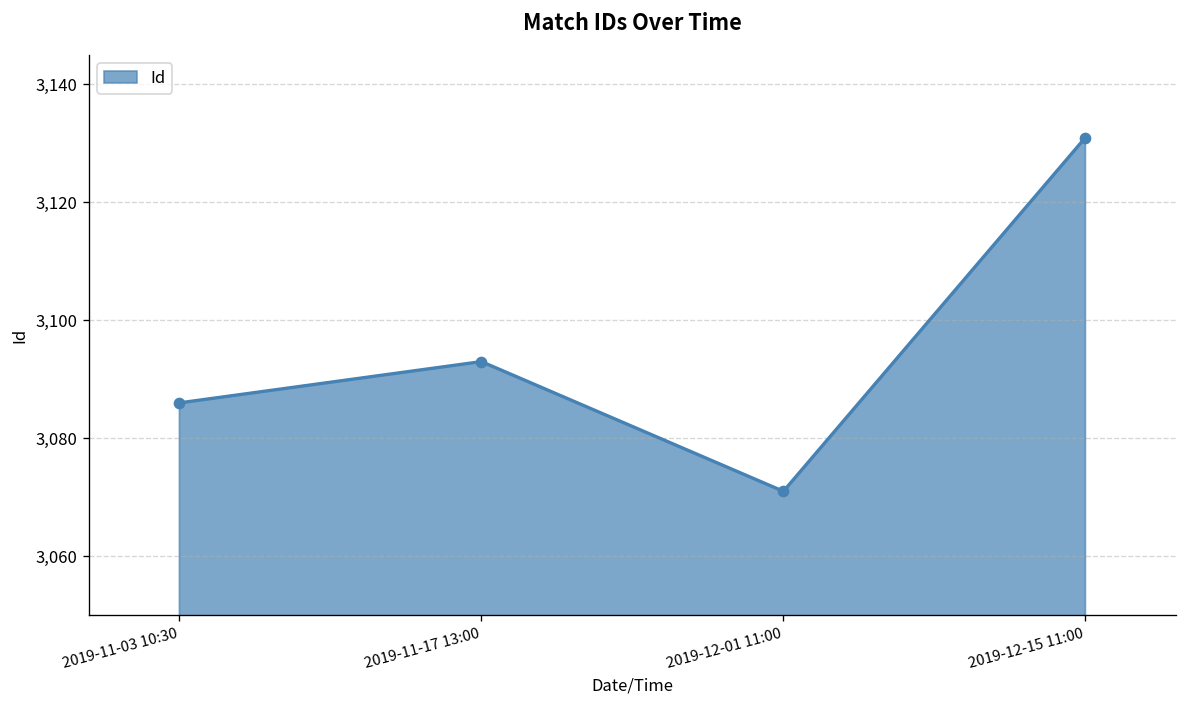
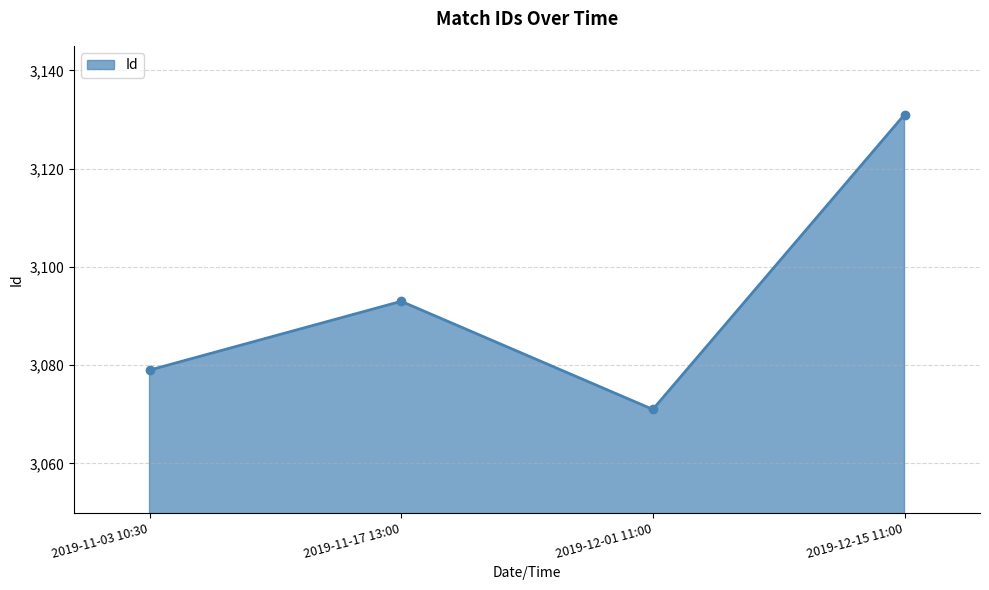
2019-11-03 10:30: 3,086 -> 3,079
